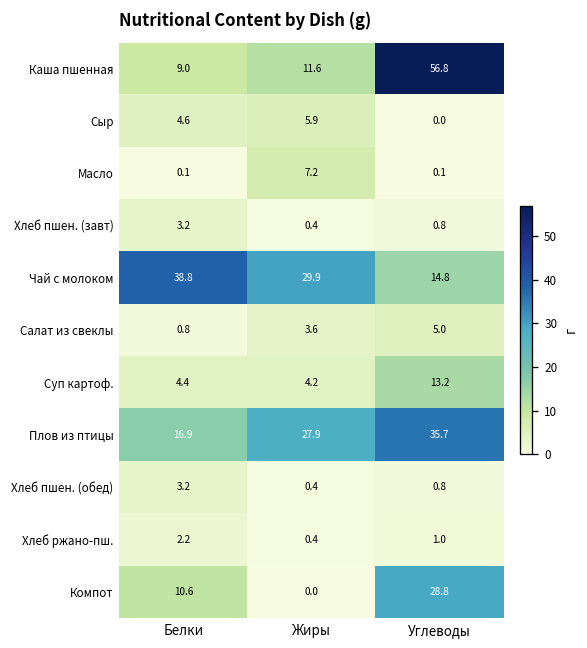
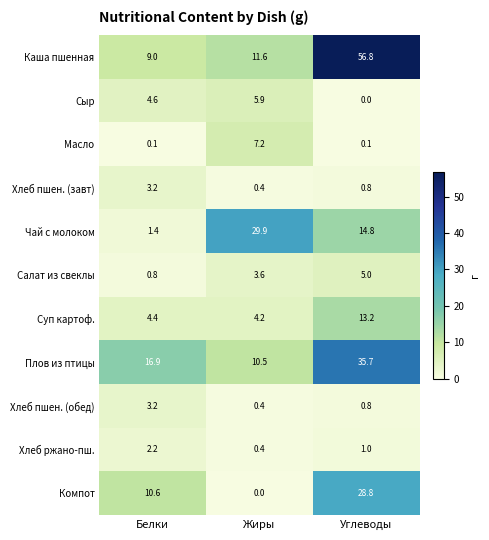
Чай с молоком, Белки: 38.8 -> 1.4
Плов из птицы, Жиры: 27.9 -> 10.5
